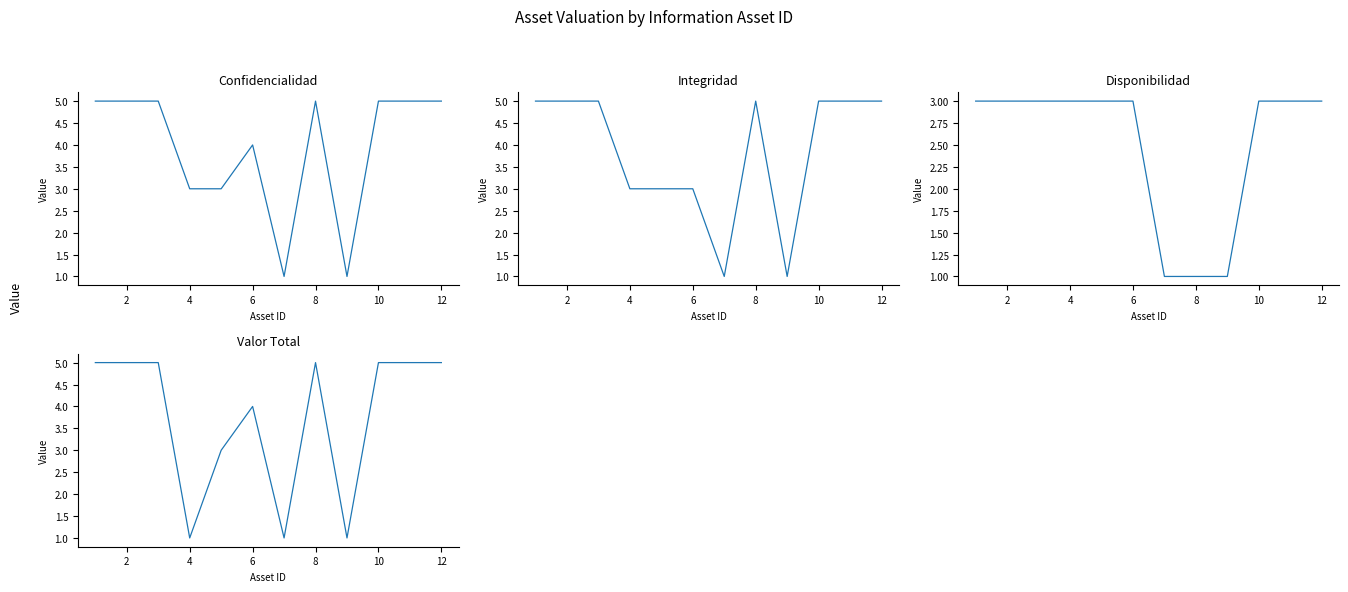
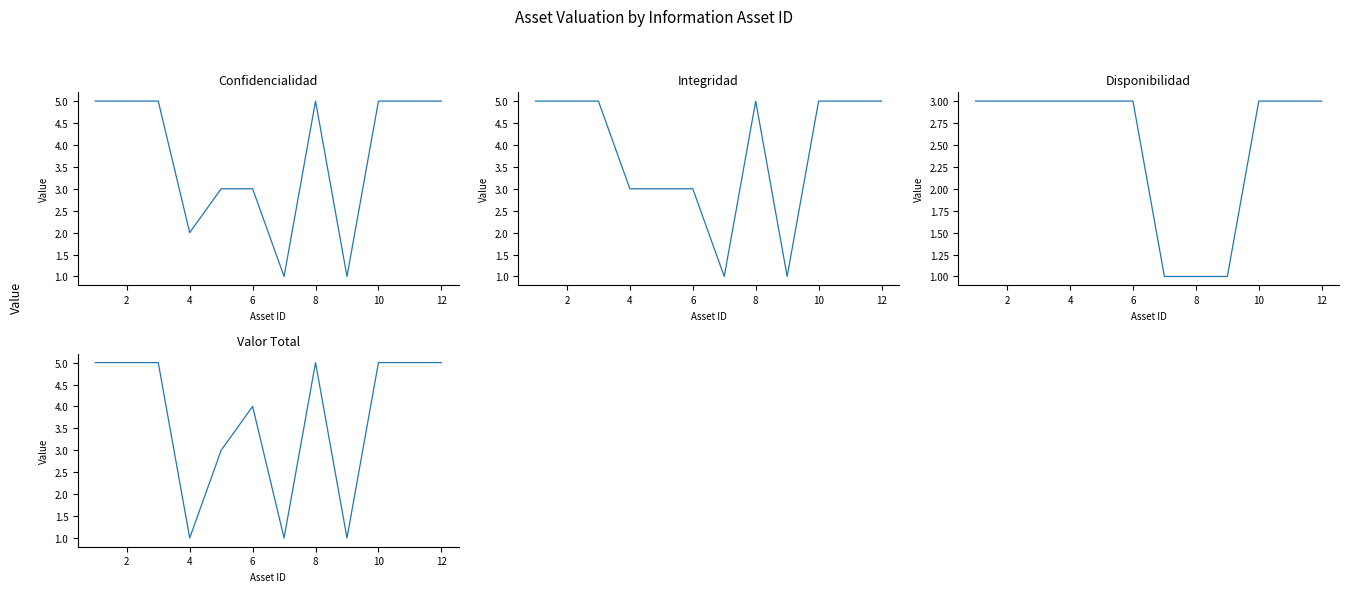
Confidencialidad, 4: 3 -> 2
Confidencialidad, 6: 4 -> 3
